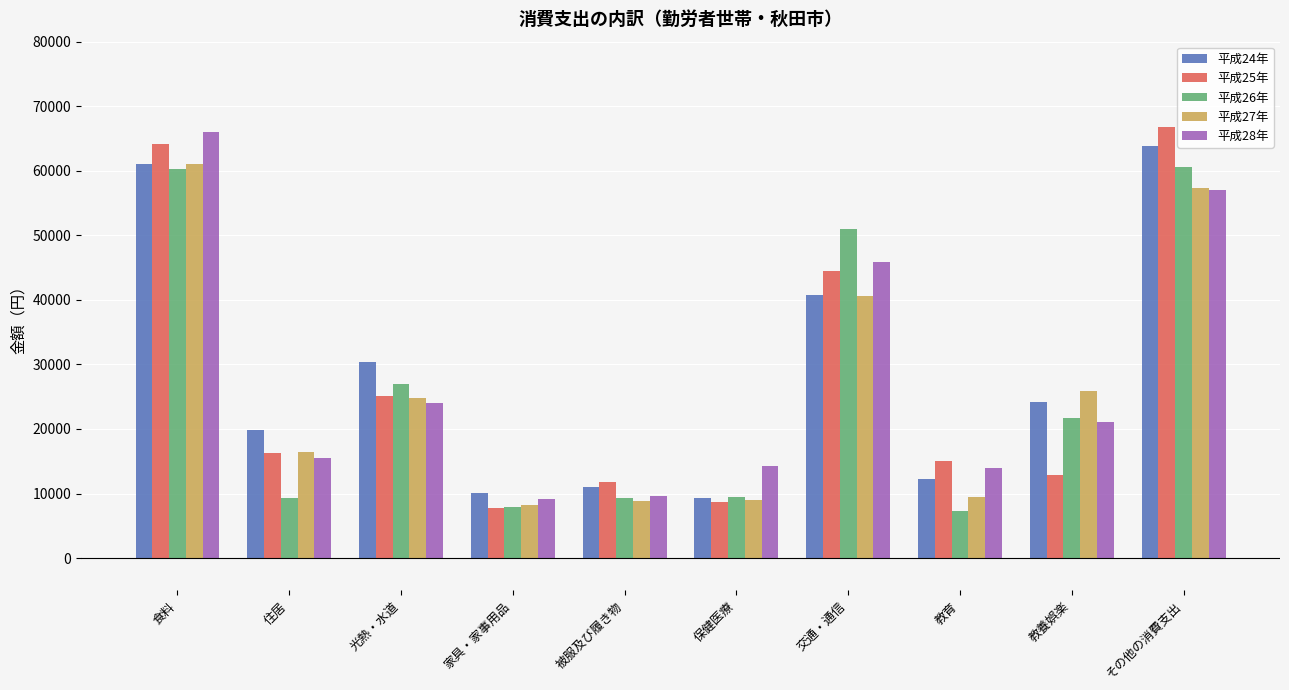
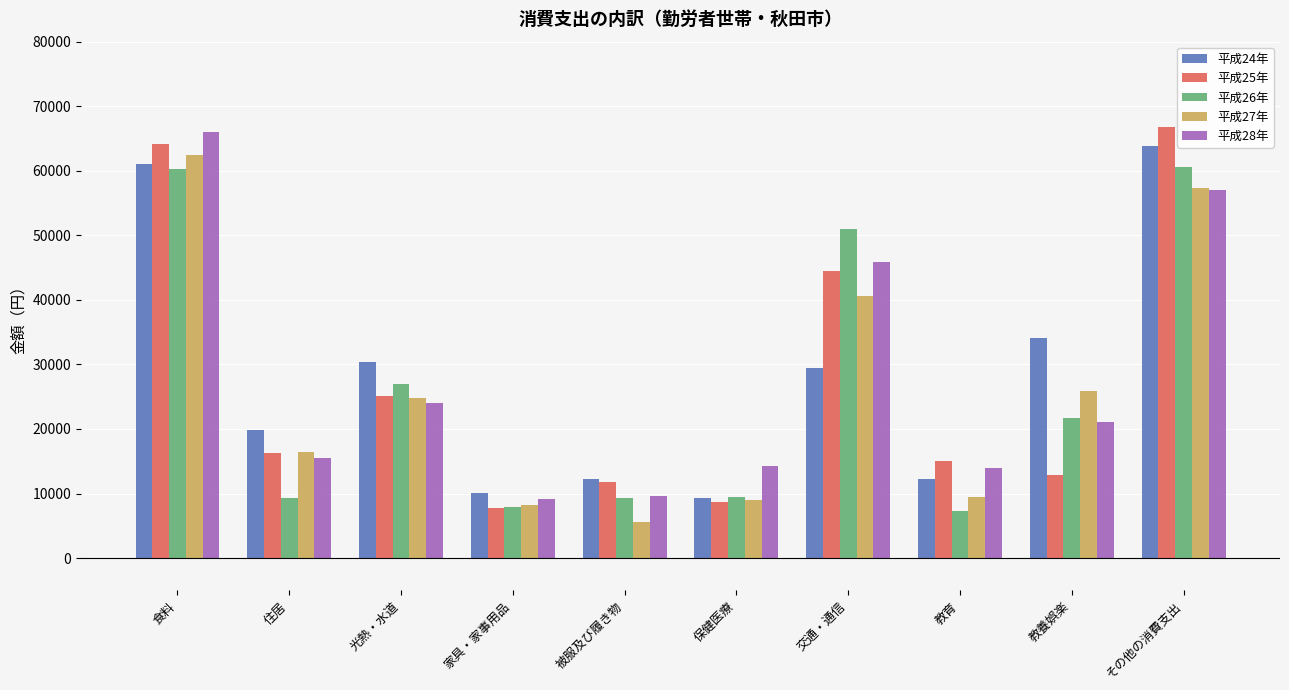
平成27年, 食料: 61000 -> 62000
平成24年, 被服及び履き物: 11000 -> 12000
平成27年, 被服及び履き物: 9000 -> 6000
平成24年, 交通・通信: 41000 -> 29000
平成24年, 教養娯楽: 24000 -> 34000
